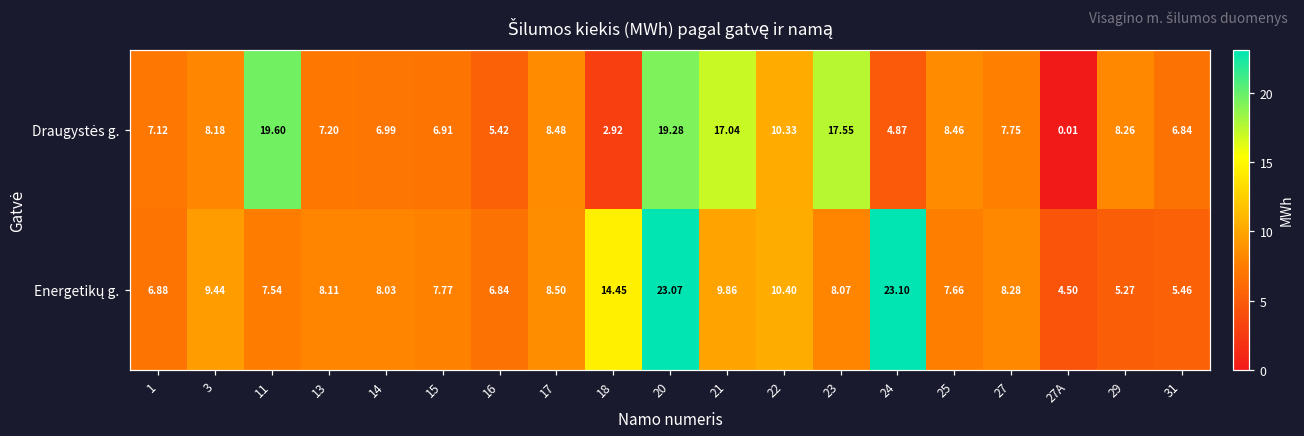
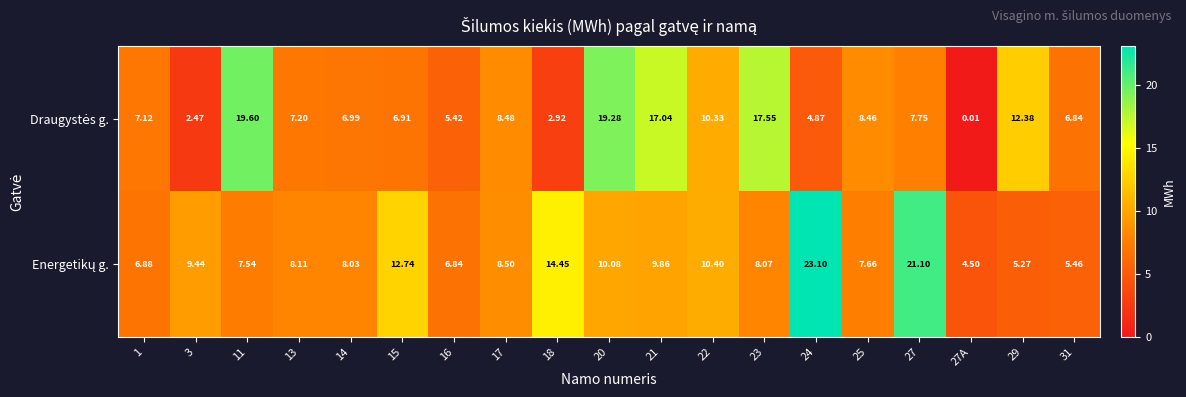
Draugystės g., 3: 8.18 -> 2.47
Draugystės g., 29: 8.26 -> 12.38
Energetikų g., 15: 7.77 -> 12.74
Energetikų g., 20: 23.07 -> 10.08
Energetikų g., 27: 8.28 -> 21.10
